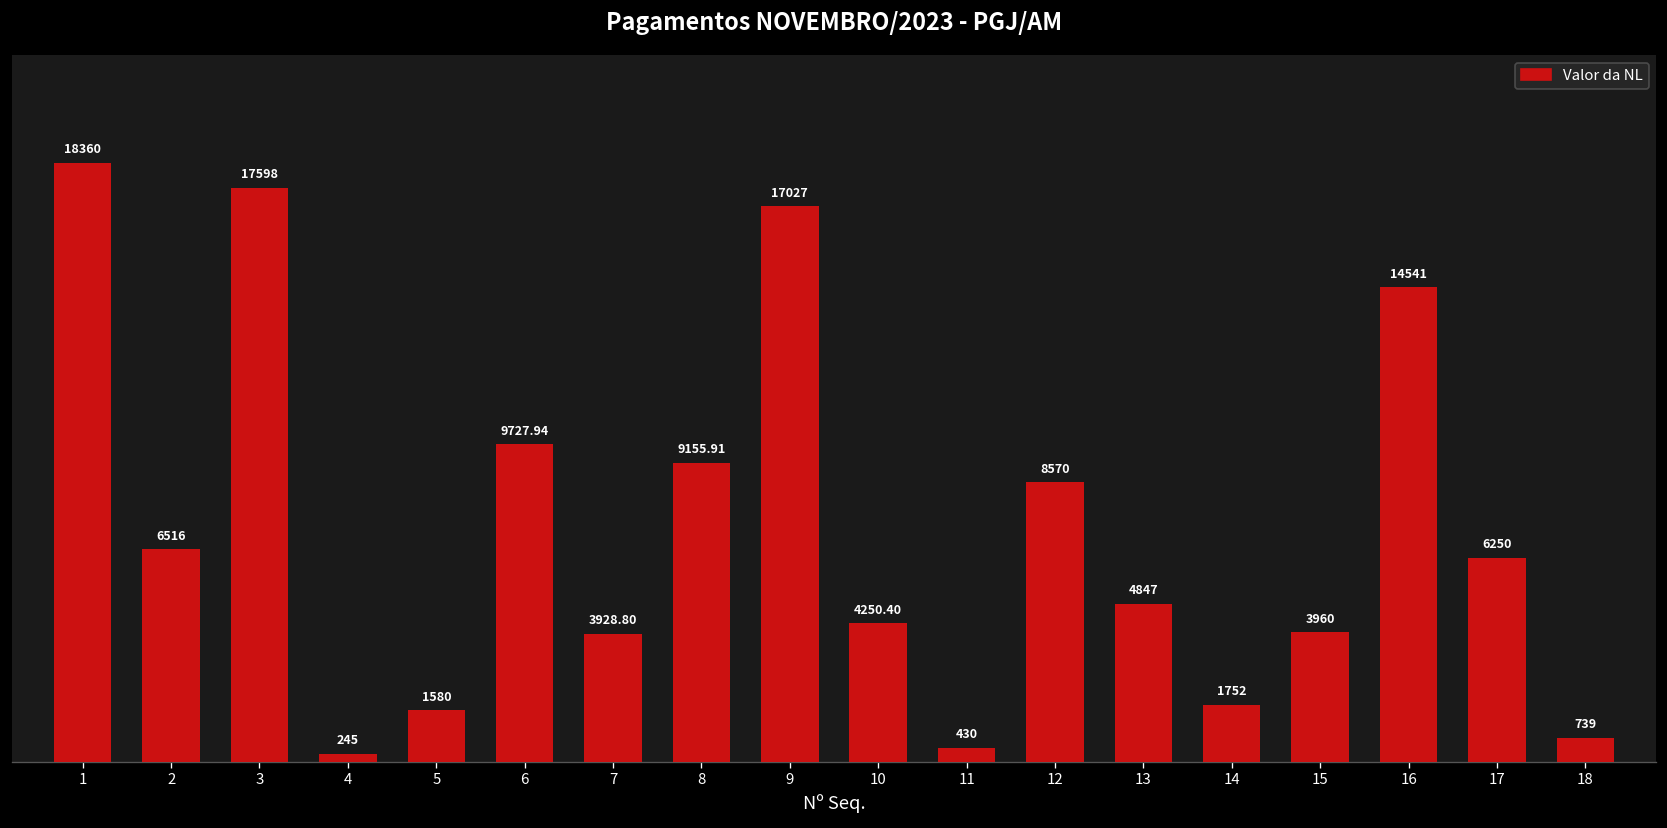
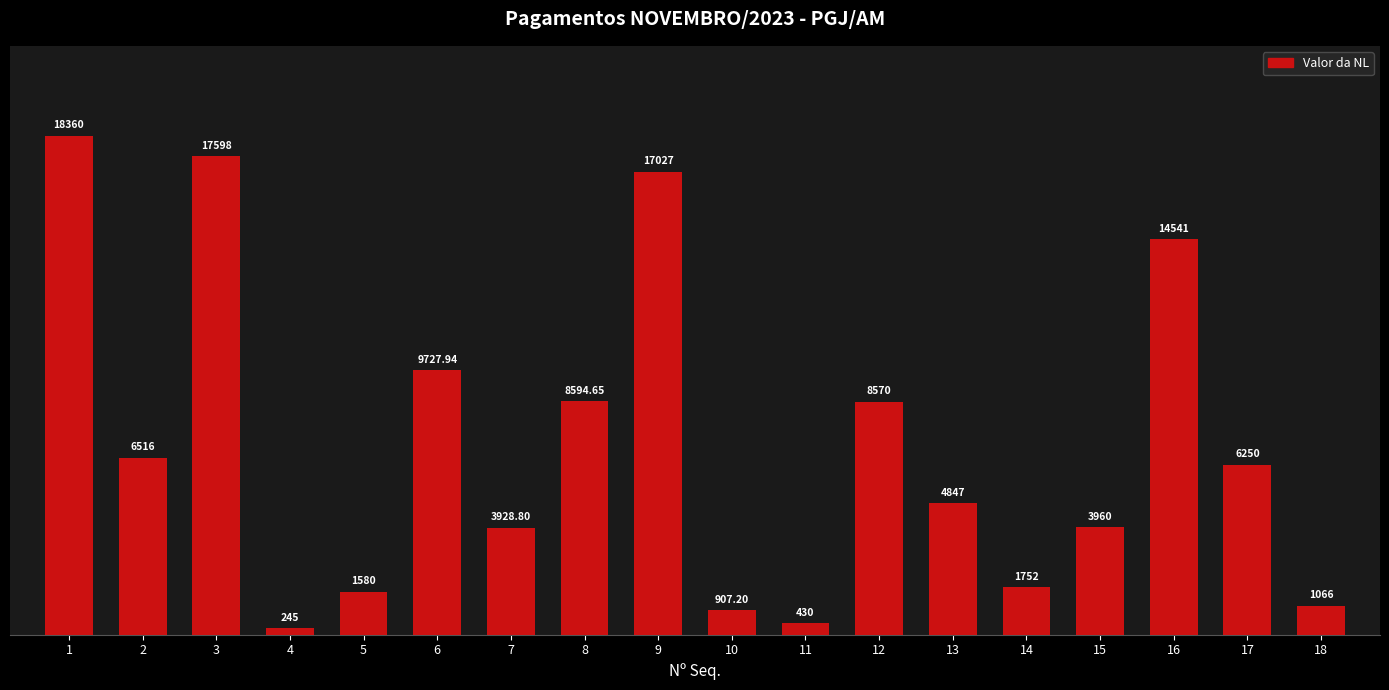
8: 9155.91 -> 8594.65
10: 4250.40 -> 907.20
18: 739 -> 1066
